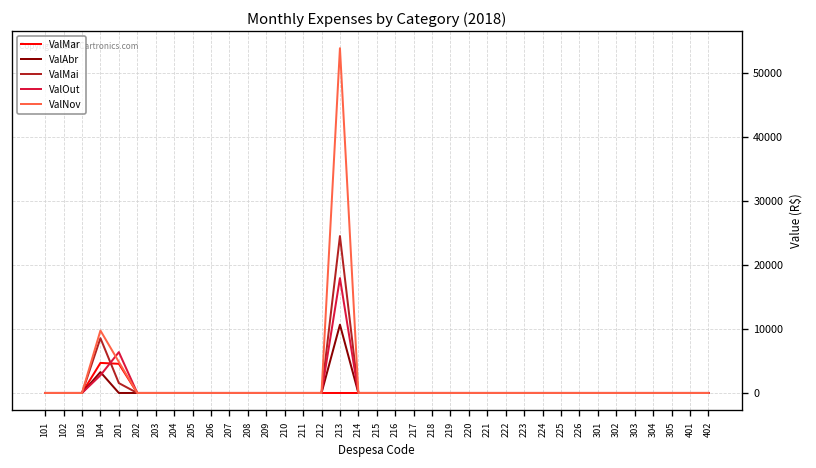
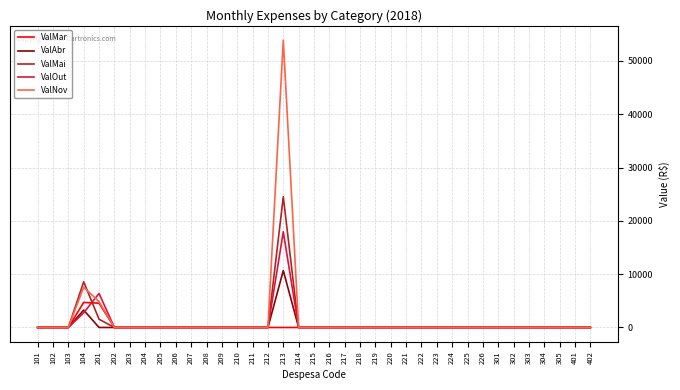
ValNov, 104: 10000 -> 8000
